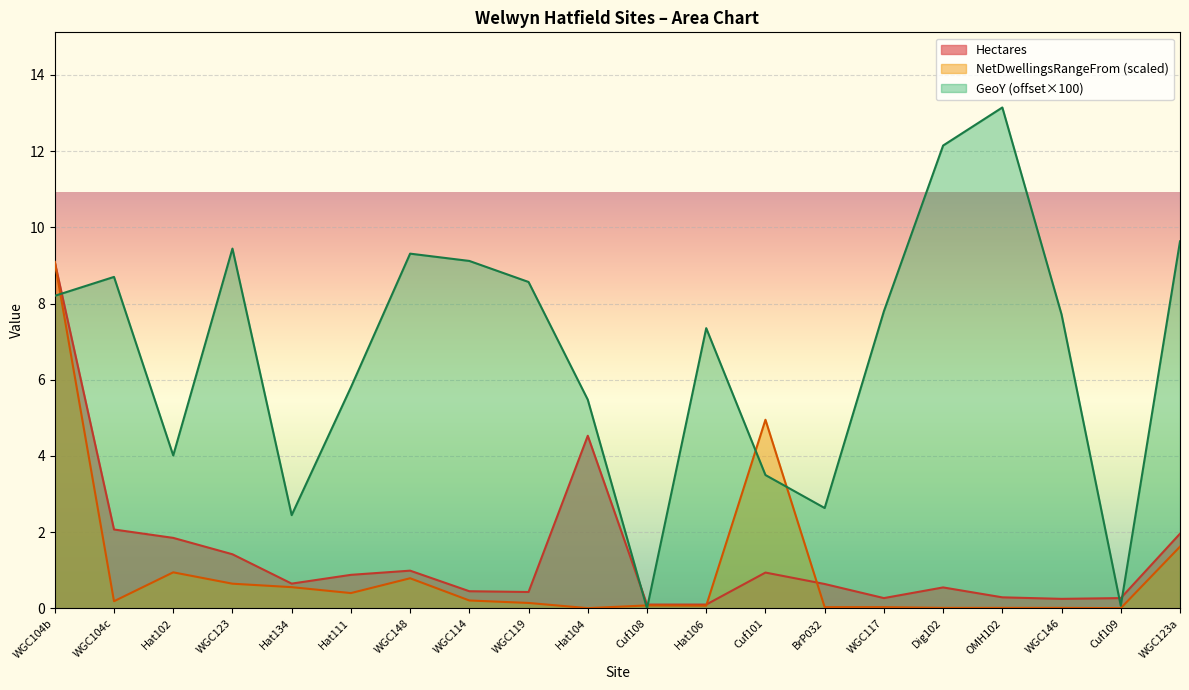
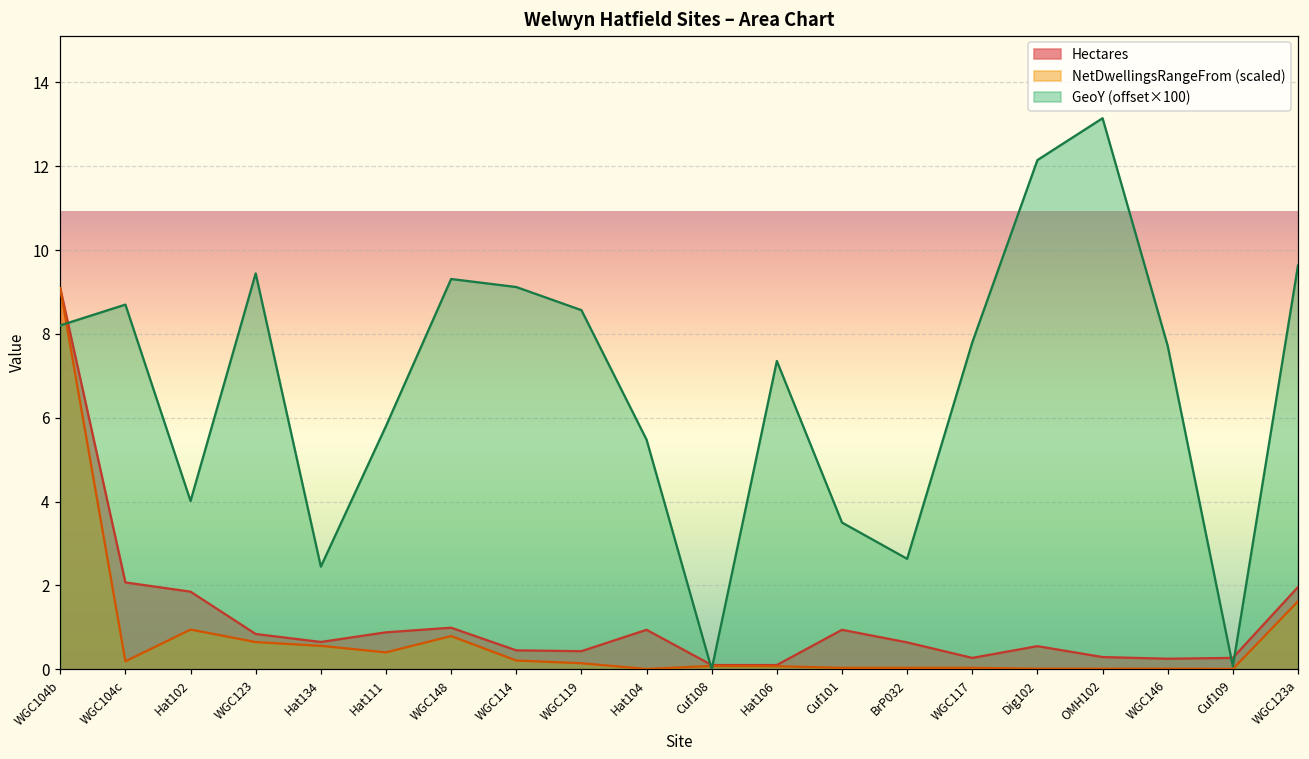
Hectares, WGC123: 1.4 -> 0.8
Hectares, Hat104: 4.5 -> 0.9
NetDwellingsRangeFrom (scaled), Cuf101: 4.9 -> 0.0
